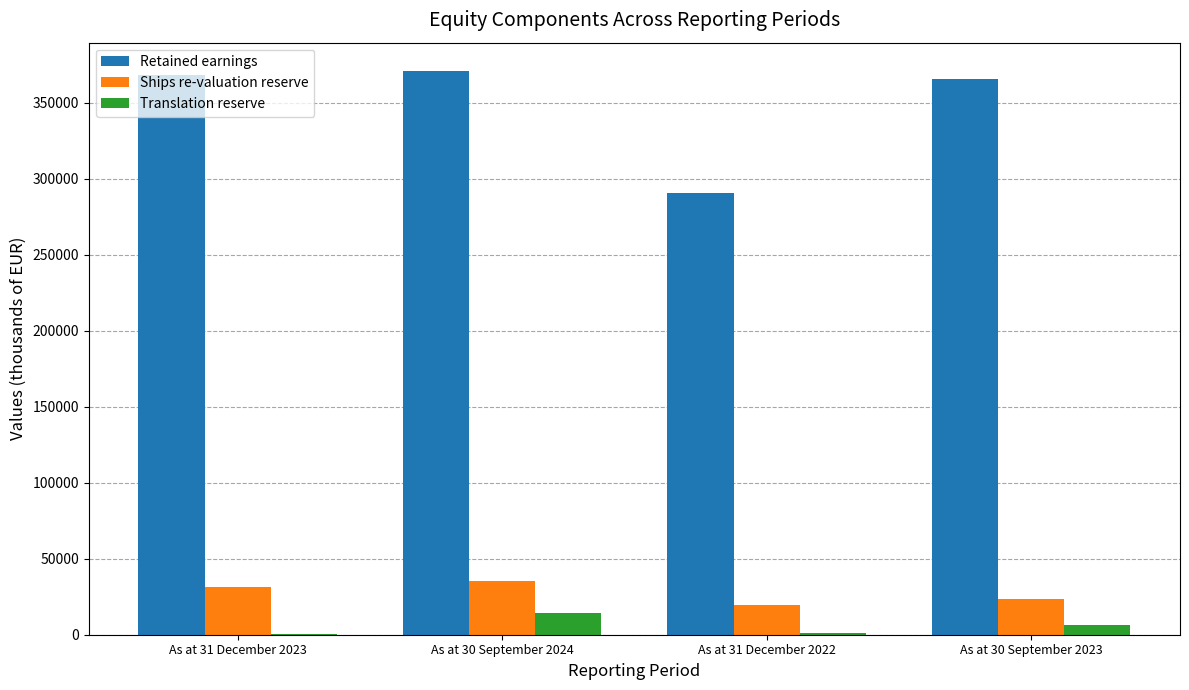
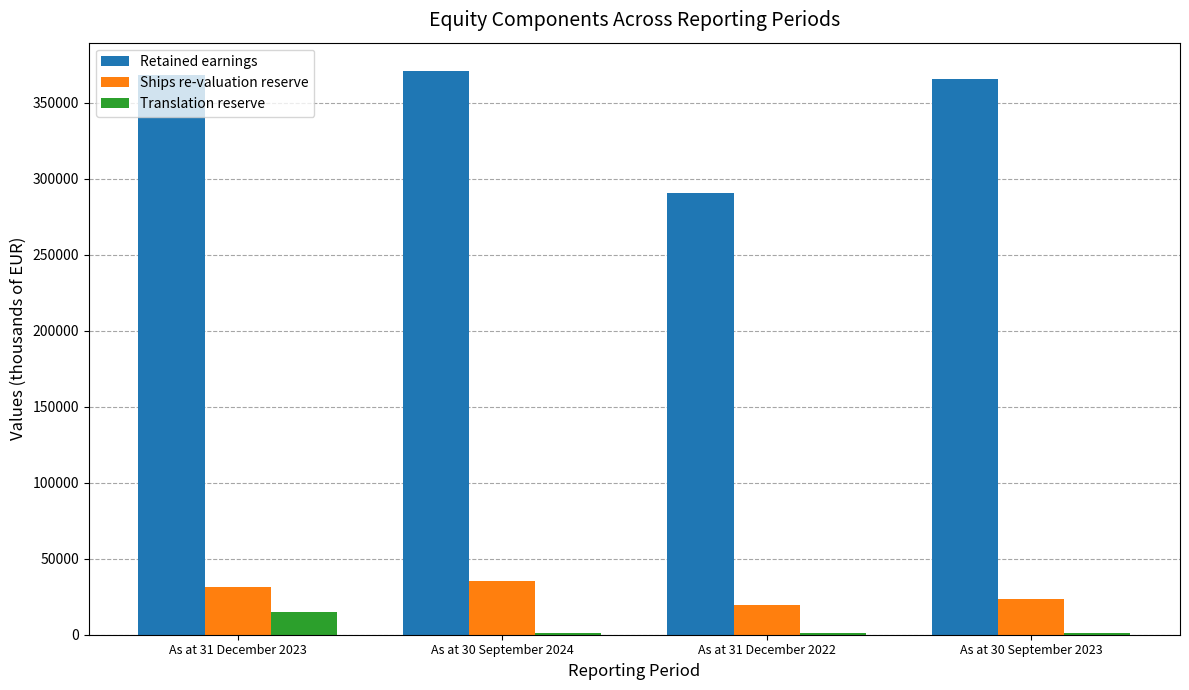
Translation reserve, As at 31 December 2023: 1000 -> 15000
Translation reserve, As at 30 September 2024: 14000 -> 1000
Translation reserve, As at 30 September 2023: 7000 -> 1000
